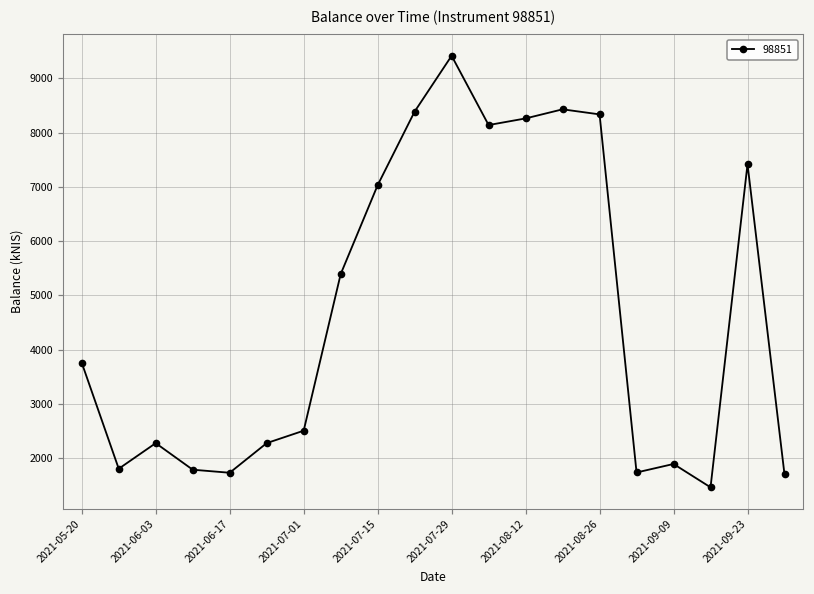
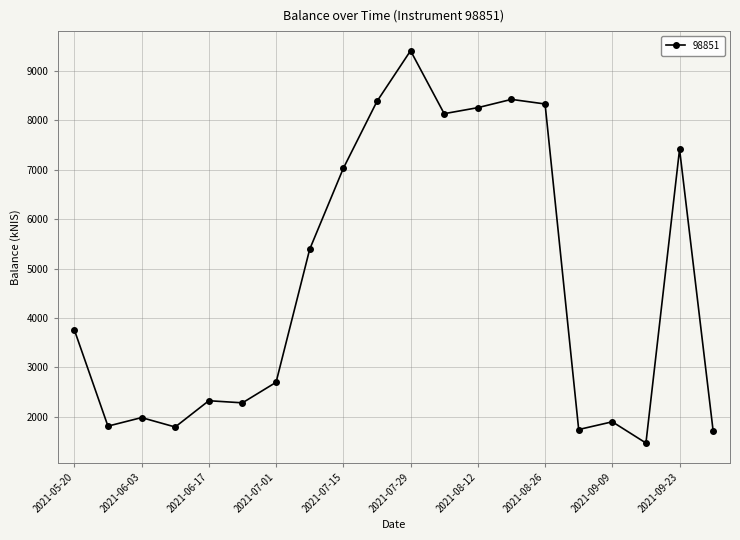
2021-06-03: 2300 -> 2000
2021-06-17: 1700 -> 2300
2021-07-01: 2500 -> 2700
